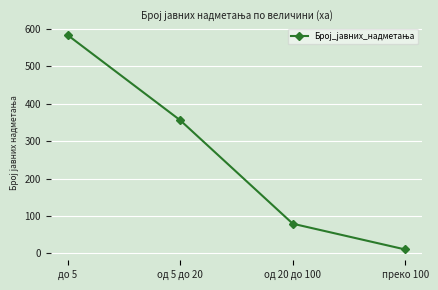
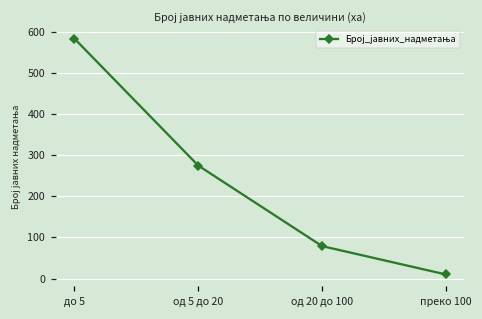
од 5 до 20: 360 -> 280
